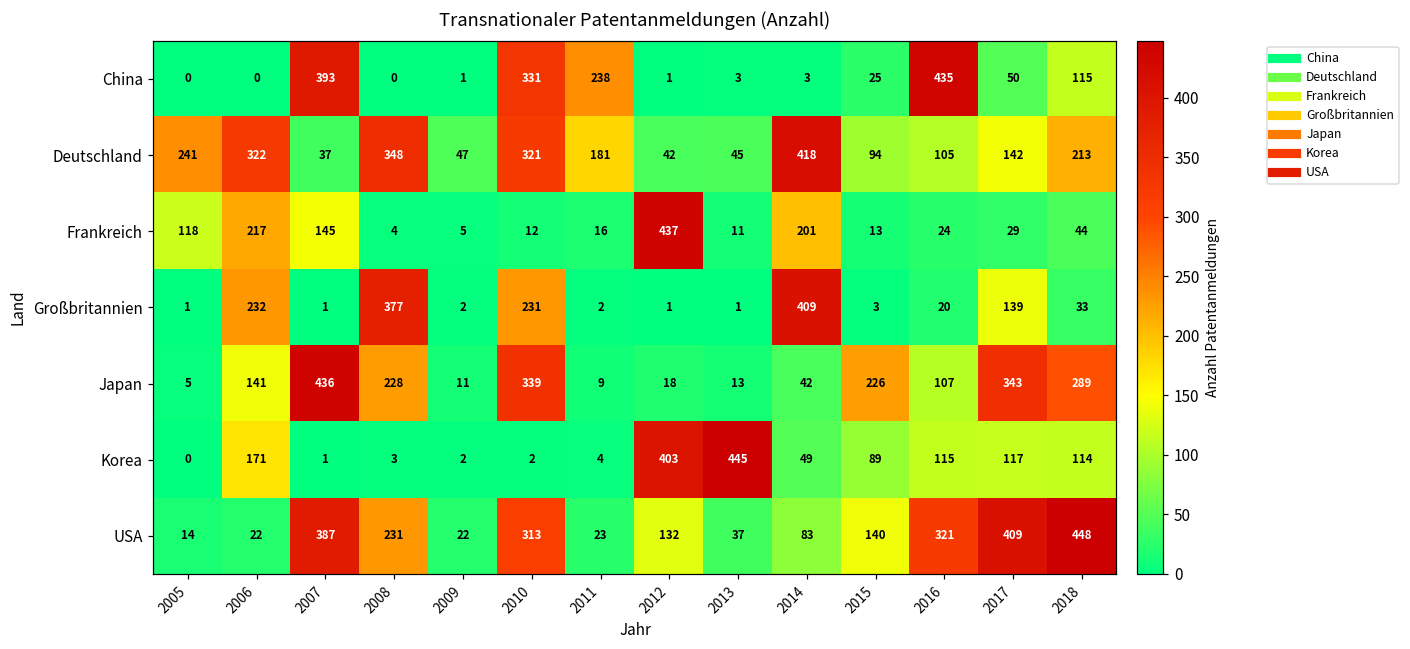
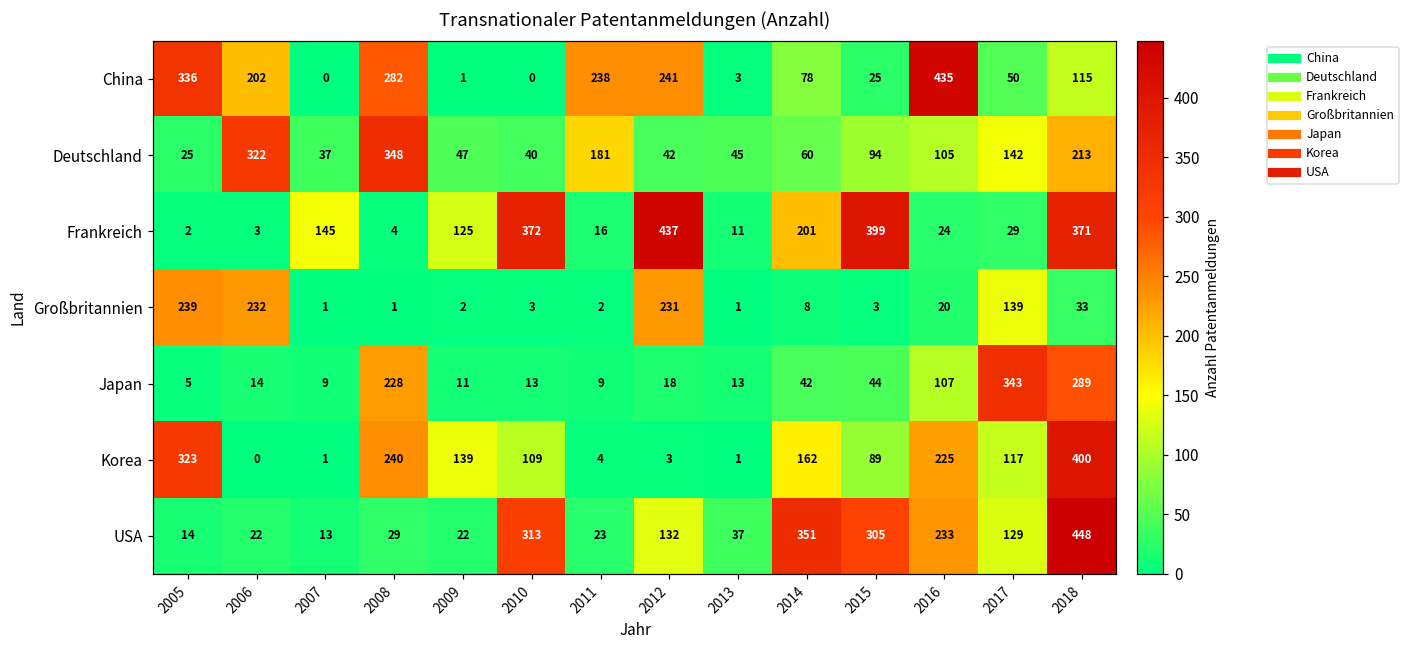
China, 2005: 0 -> 336
China, 2006: 0 -> 202
China, 2007: 393 -> 0
China, 2008: 0 -> 282
China, 2010: 331 -> 0
China, 2012: 1 -> 241
China, 2014: 3 -> 78
Deutschland, 2005: 241 -> 25
Deutschland, 2010: 321 -> 40
Deutschland, 2014: 418 -> 60
Frankreich, 2005: 118 -> 2
Frankreich, 2006: 217 -> 3
Frankreich, 2009: 5 -> 125
Frankreich, 2010: 12 -> 372
Frankreich, 2015: 13 -> 399
Frankreich, 2018: 44 -> 371
Großbritannien, 2005: 1 -> 239
Großbritannien, 2008: 377 -> 1
Großbritannien, 2010: 231 -> 3
Großbritannien, 2012: 1 -> 231
Großbritannien, 2014: 409 -> 8
Japan, 2006: 141 -> 14
Japan, 2007: 436 -> 9
Japan, 2010: 339 -> 13
Japan, 2015: 226 -> 44
Korea, 2005: 0 -> 323
Korea, 2006: 171 -> 0
Korea, 2008: 3 -> 240
Korea, 2009: 2 -> 139
Korea, 2010: 2 -> 109
Korea, 2012: 403 -> 3
Korea, 2013: 445 -> 1
Korea, 2014: 49 -> 162
Korea, 2016: 115 -> 225
Korea, 2018: 114 -> 400
USA, 2007: 387 -> 13
USA, 2008: 231 -> 29
USA, 2014: 83 -> 351
USA, 2015: 140 -> 305
USA, 2016: 321 -> 233
USA, 2017: 409 -> 129
